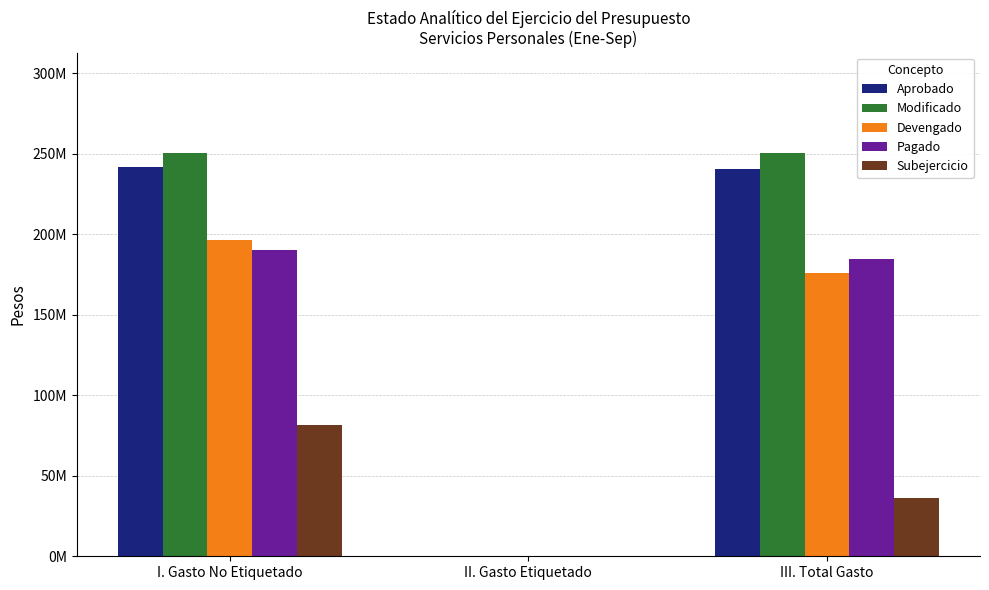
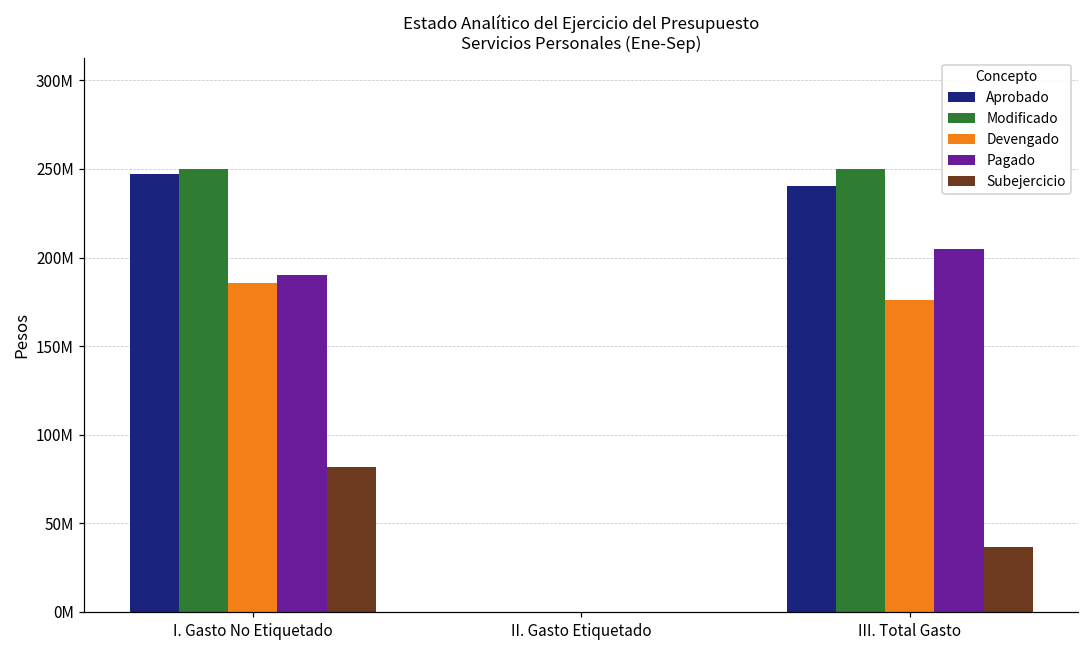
Aprobado, I. Gasto No Etiquetado: 241000000 -> 247000000
Devengado, I. Gasto No Etiquetado: 196000000 -> 186000000
Pagado, III. Total Gasto: 184000000 -> 205000000
